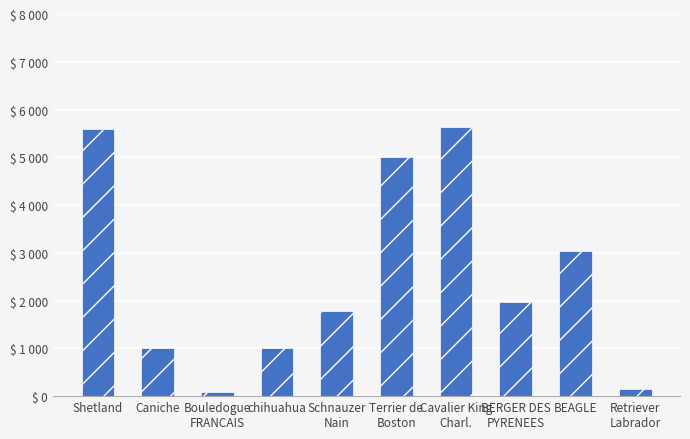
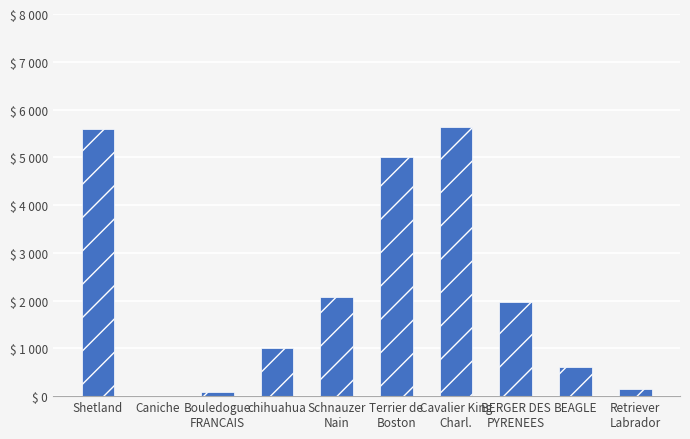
Caniche: $ 1000 -> $ 0
Schnauzer Nain: $ 1800 -> $ 2100
BEAGLE: $ 3000 -> $ 600
